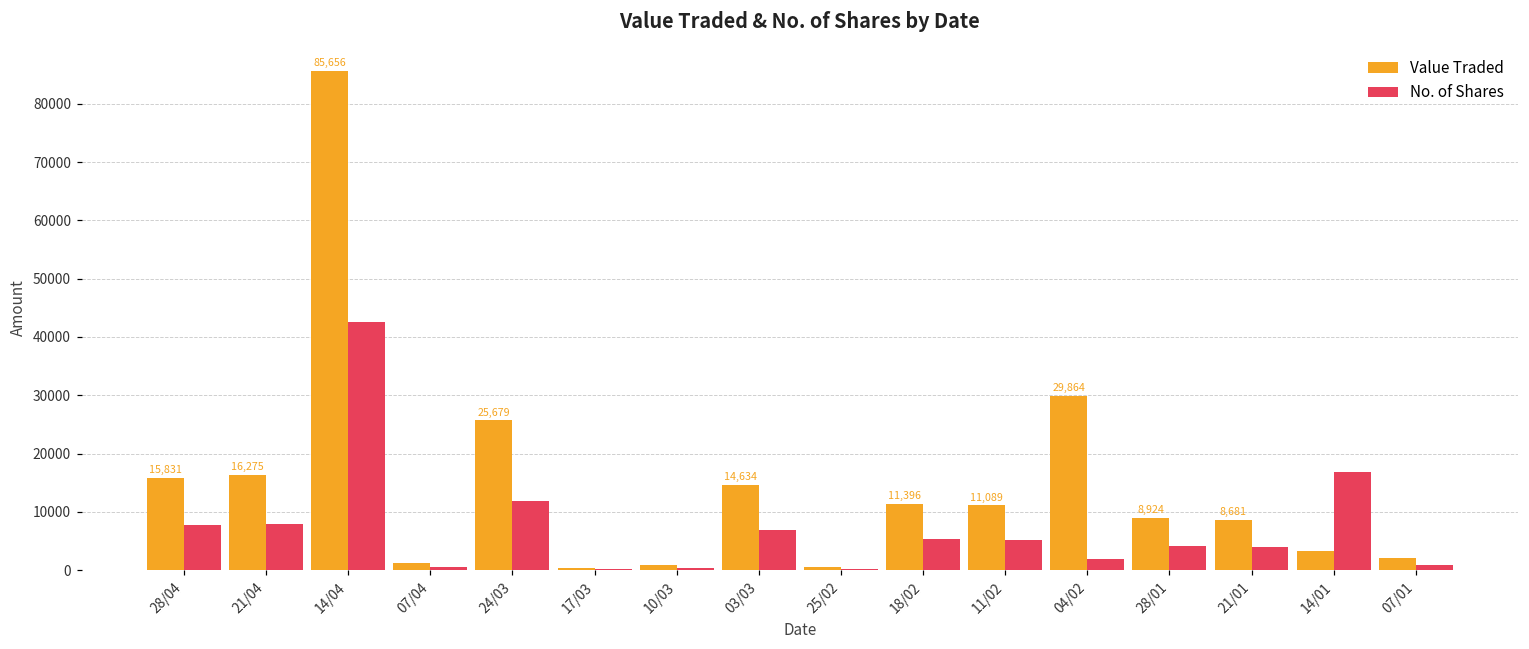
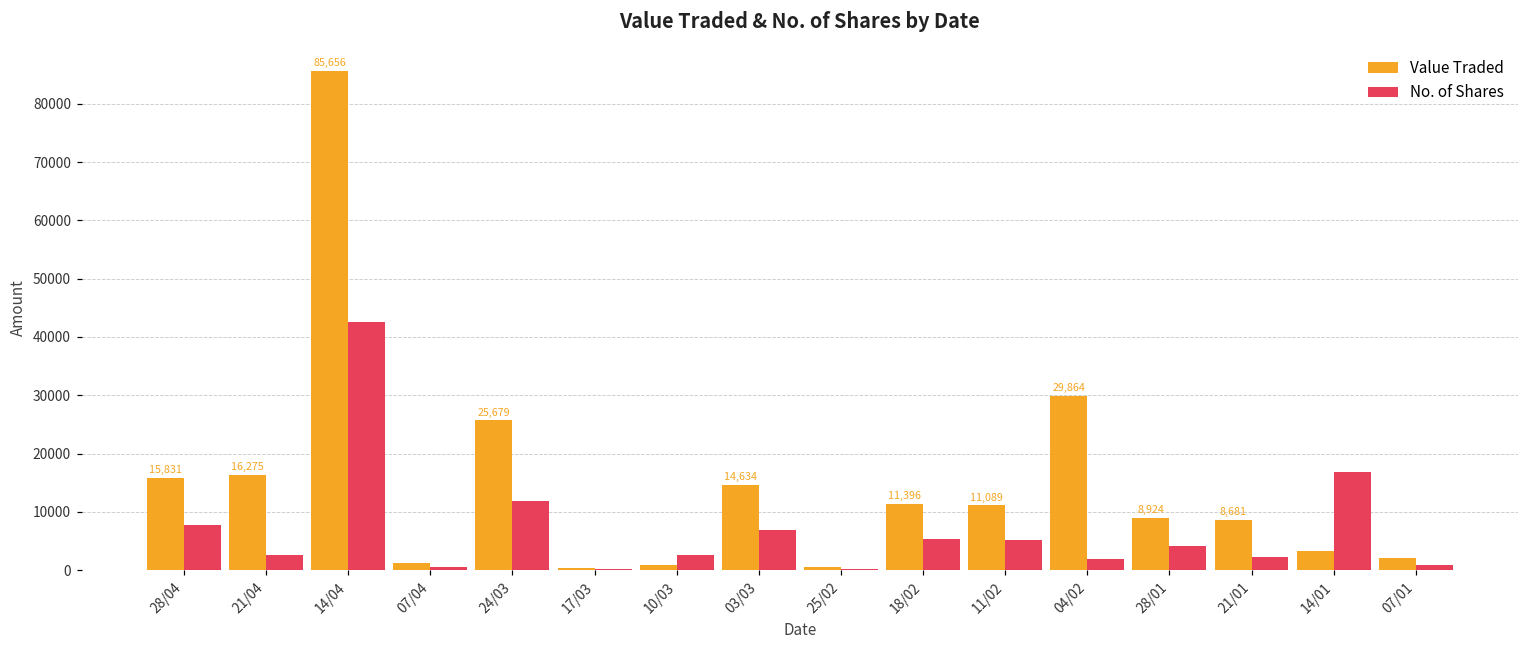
No. of Shares, 21/04: 8000 -> 3000
No. of Shares, 10/03: 0 -> 3000
No. of Shares, 21/01: 4000 -> 2000
